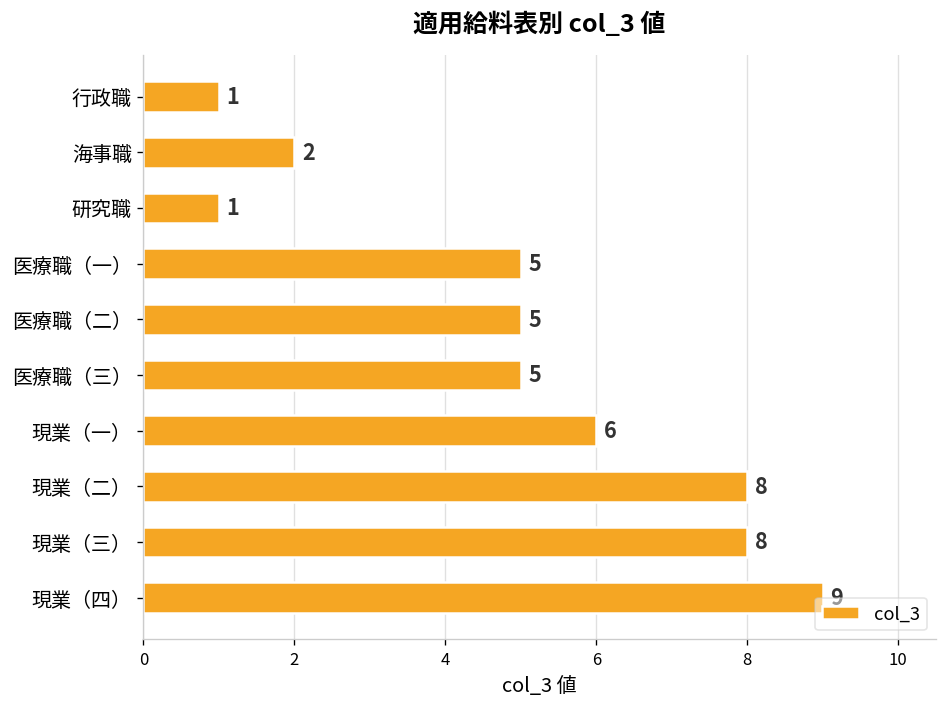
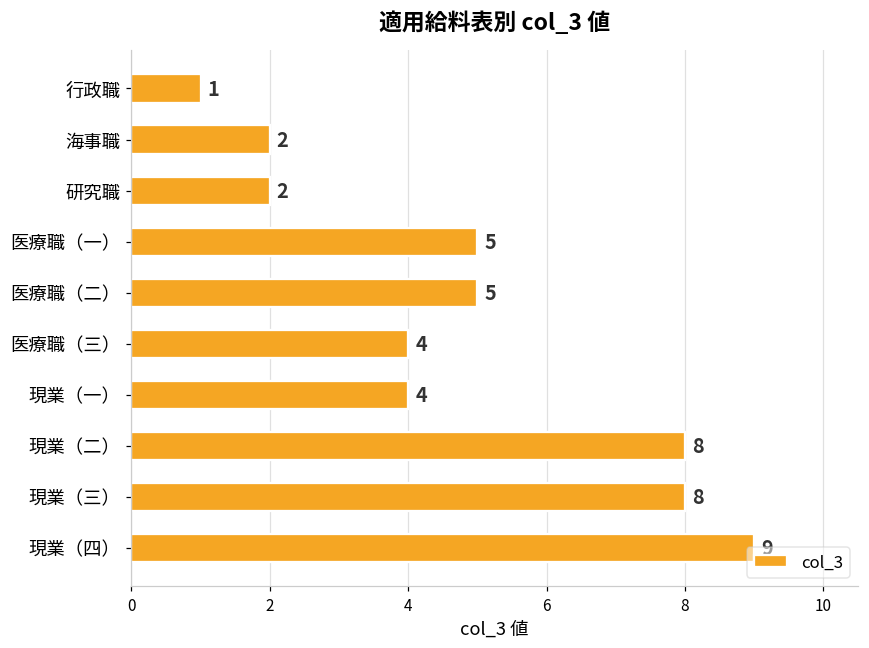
研究職: 1 -> 2
医療職（三）: 5 -> 4
現業（一）: 6 -> 4
